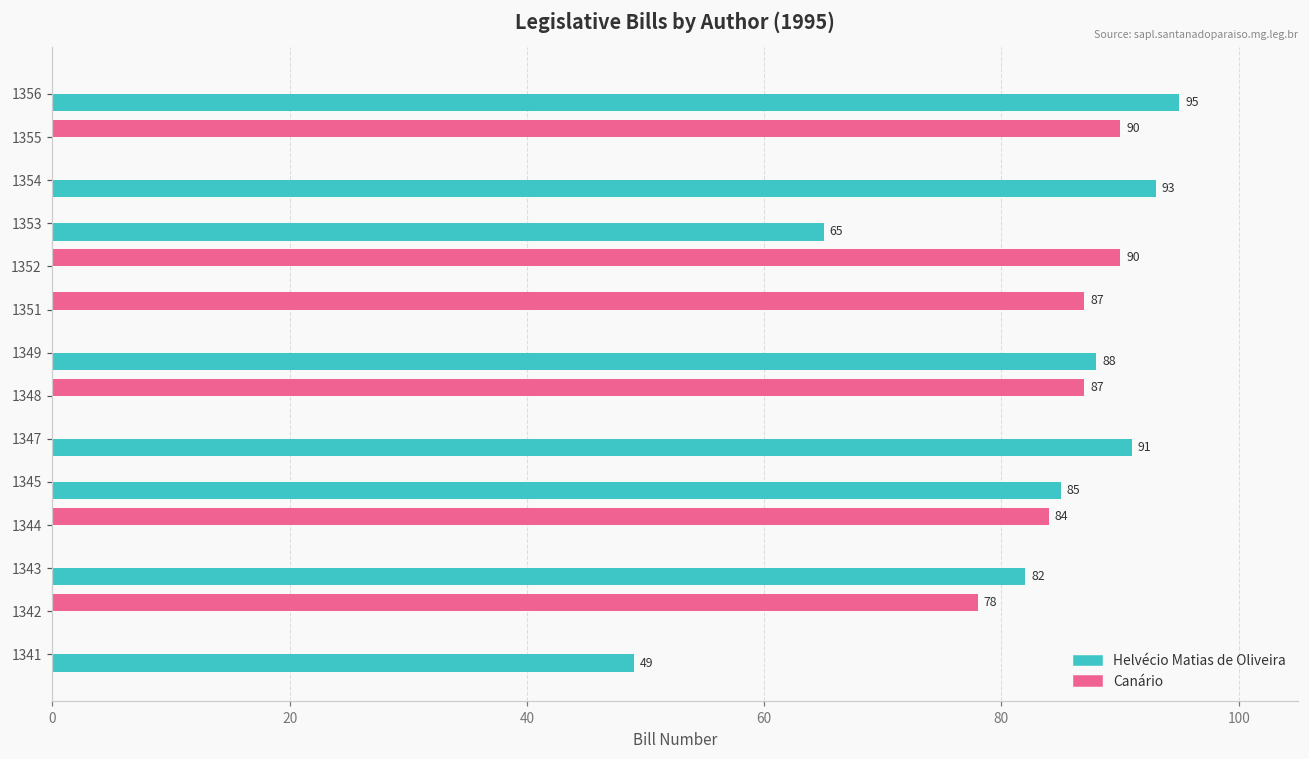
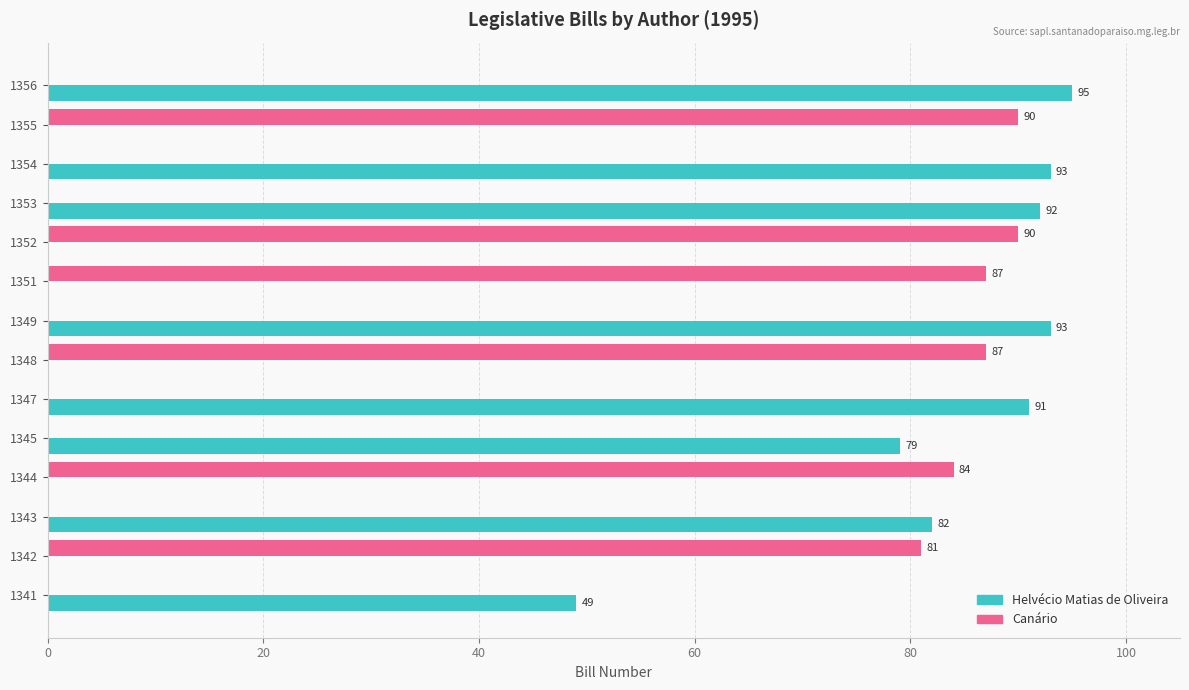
Helvécio Matias de Oliveira, 1353: 65 -> 92
Helvécio Matias de Oliveira, 1349: 88 -> 93
Helvécio Matias de Oliveira, 1345: 85 -> 79
Canário, 1342: 78 -> 81
